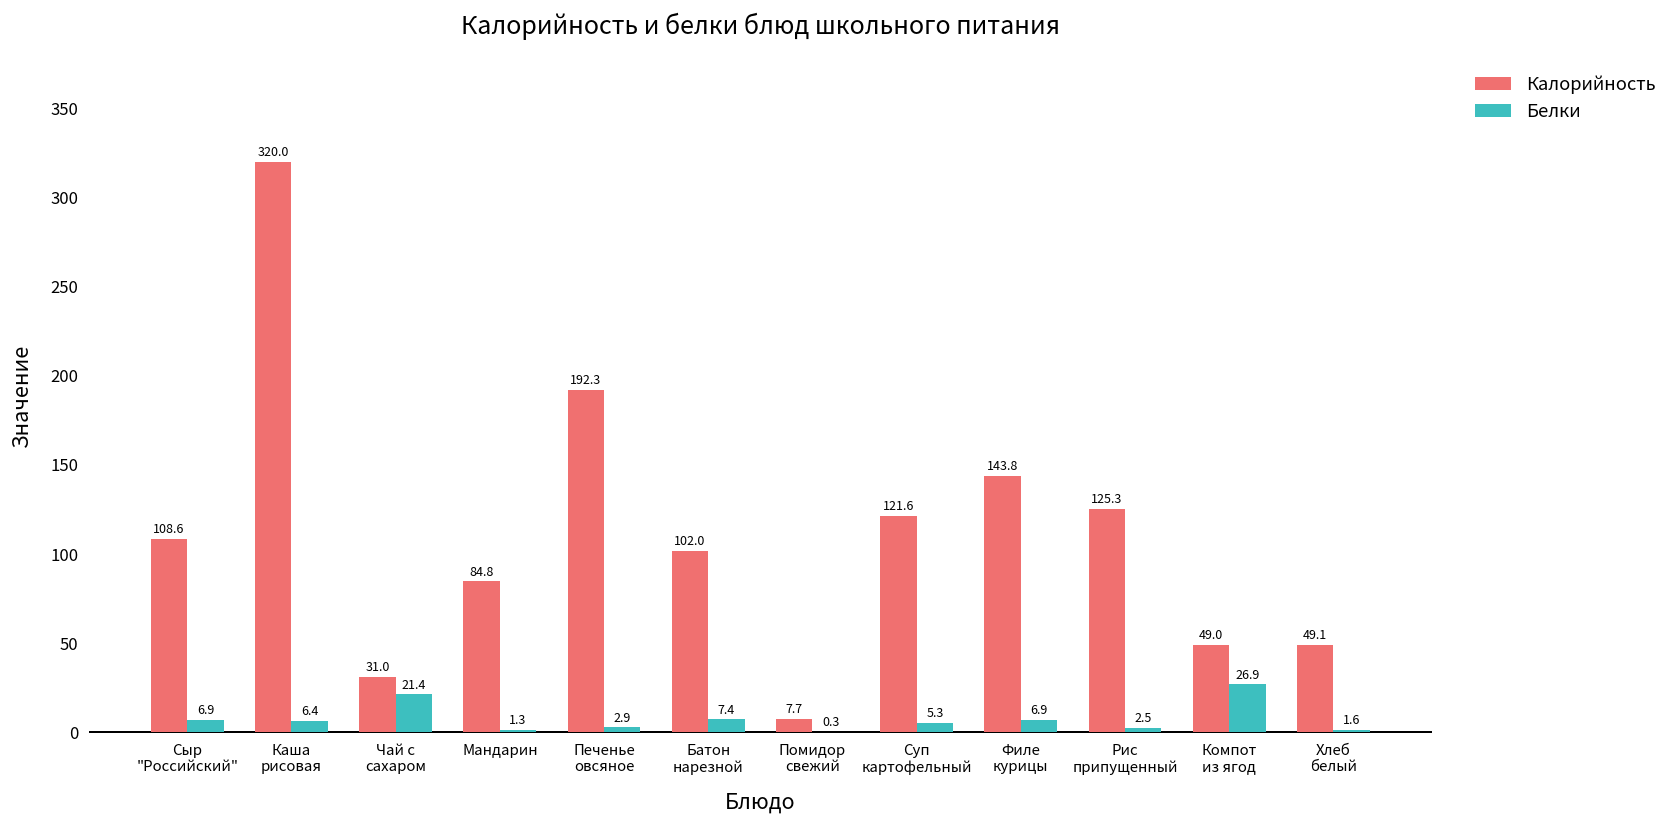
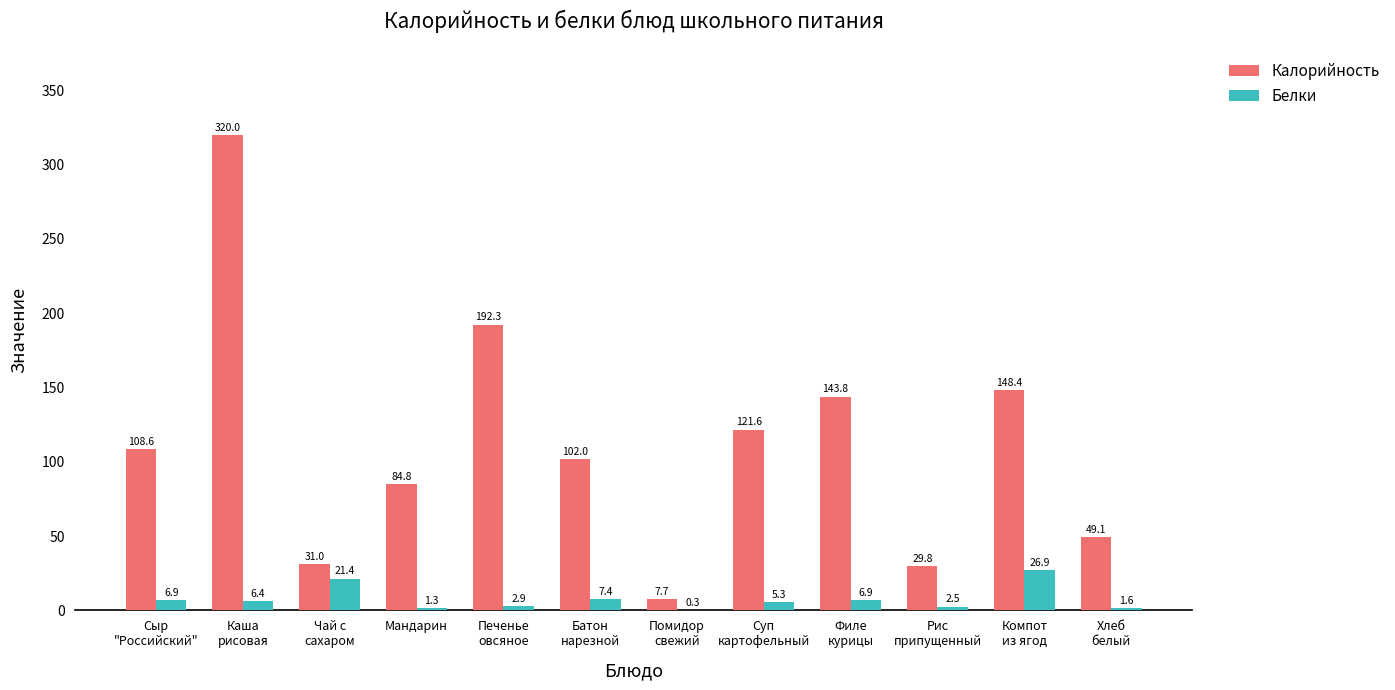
Калорийность, Рис припущенный: 125.3 -> 29.8
Калорийность, Компот из ягод: 49.0 -> 148.4
